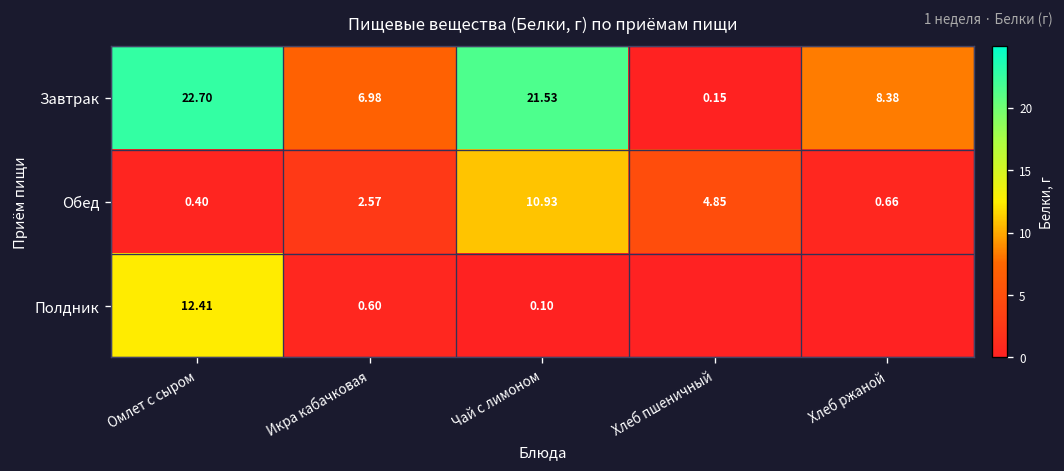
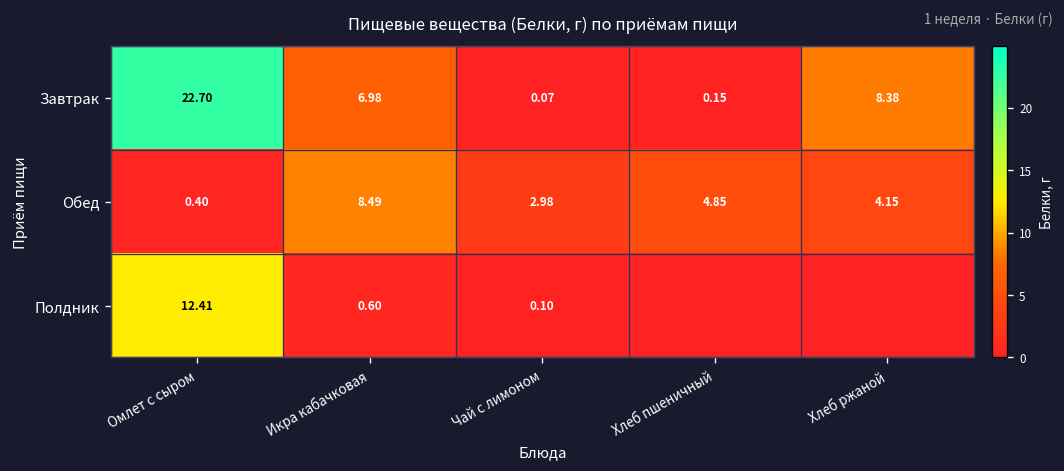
Завтрак, Чай с лимоном: 21.53 -> 0.07
Обед, Икра кабачковая: 2.57 -> 8.49
Обед, Чай с лимоном: 10.93 -> 2.98
Обед, Хлеб ржаной: 0.66 -> 4.15
